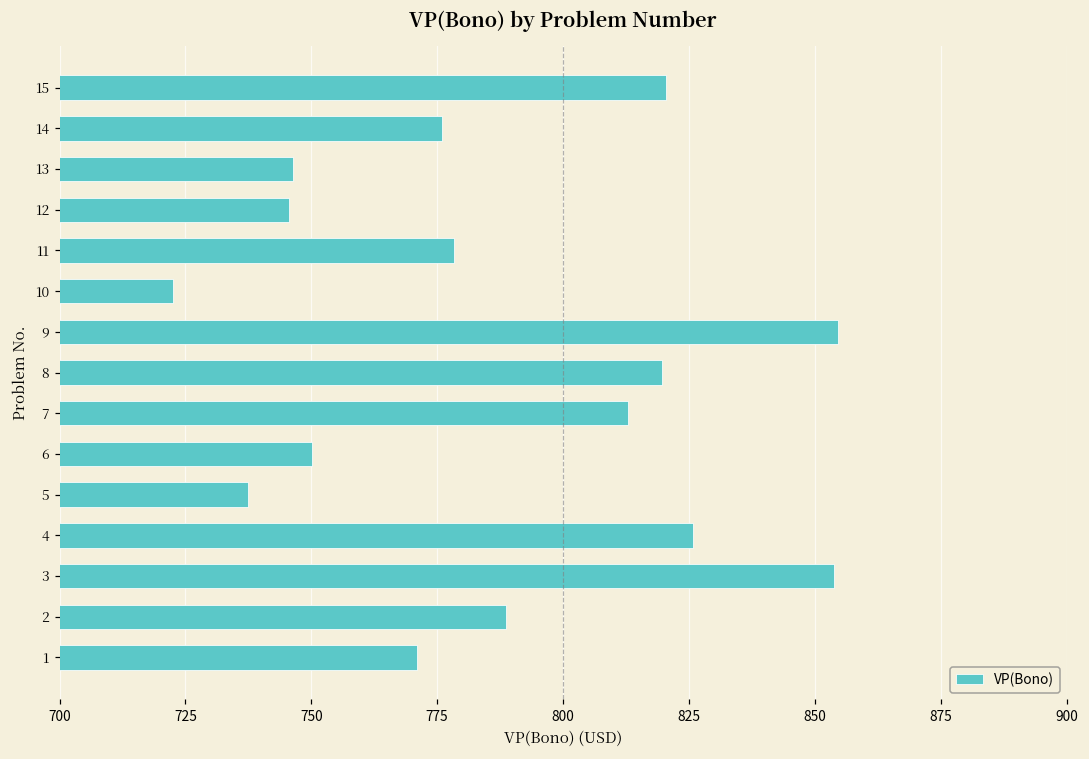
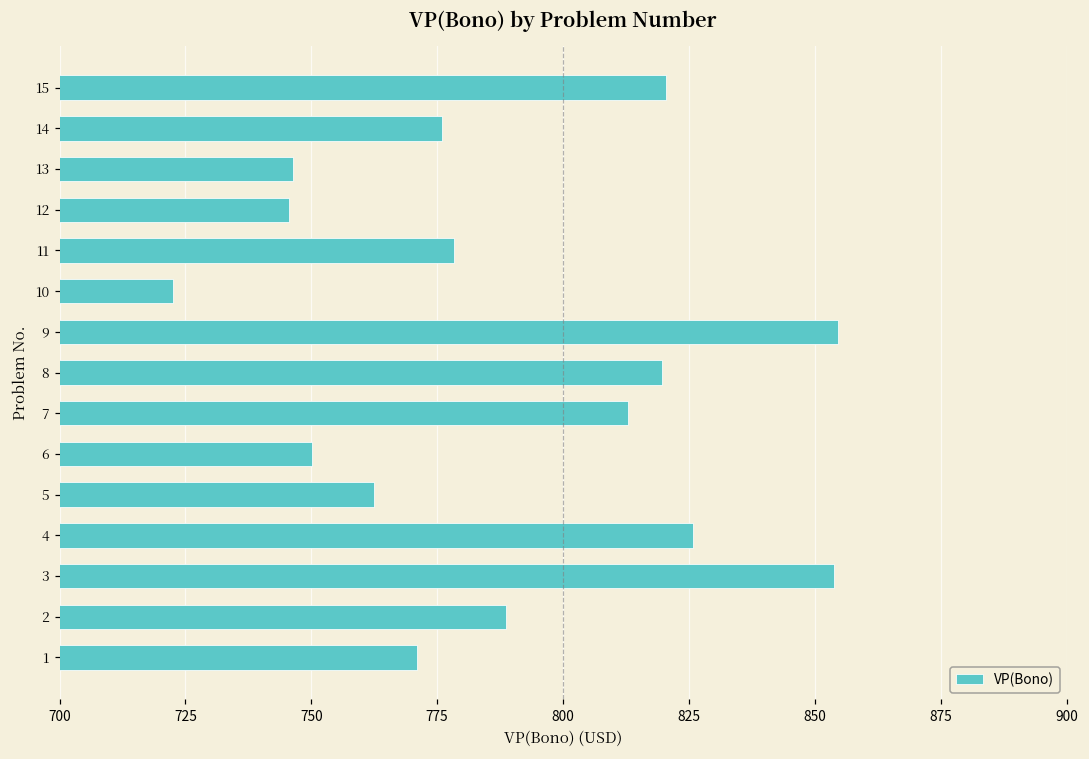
5: 737 -> 762
